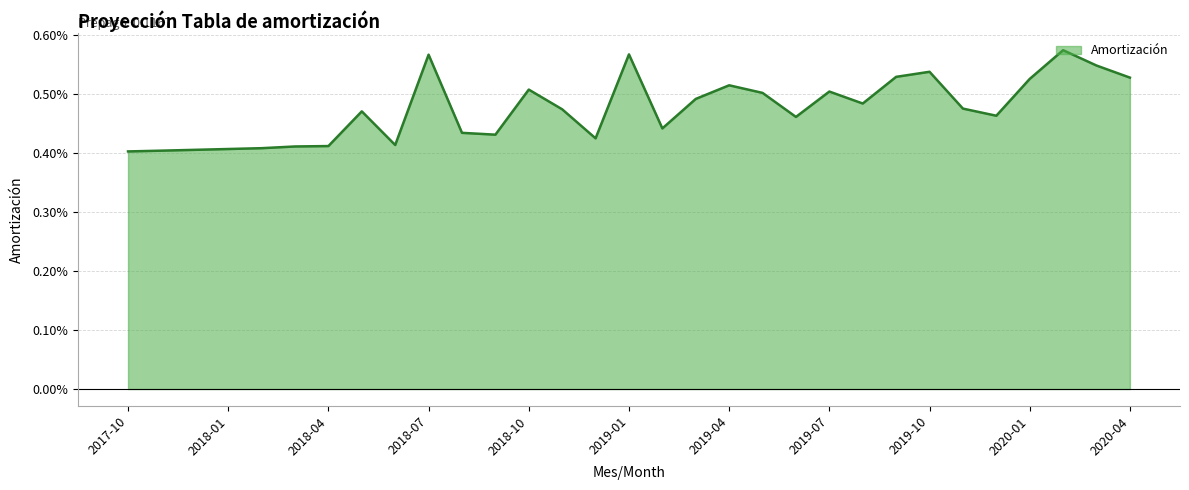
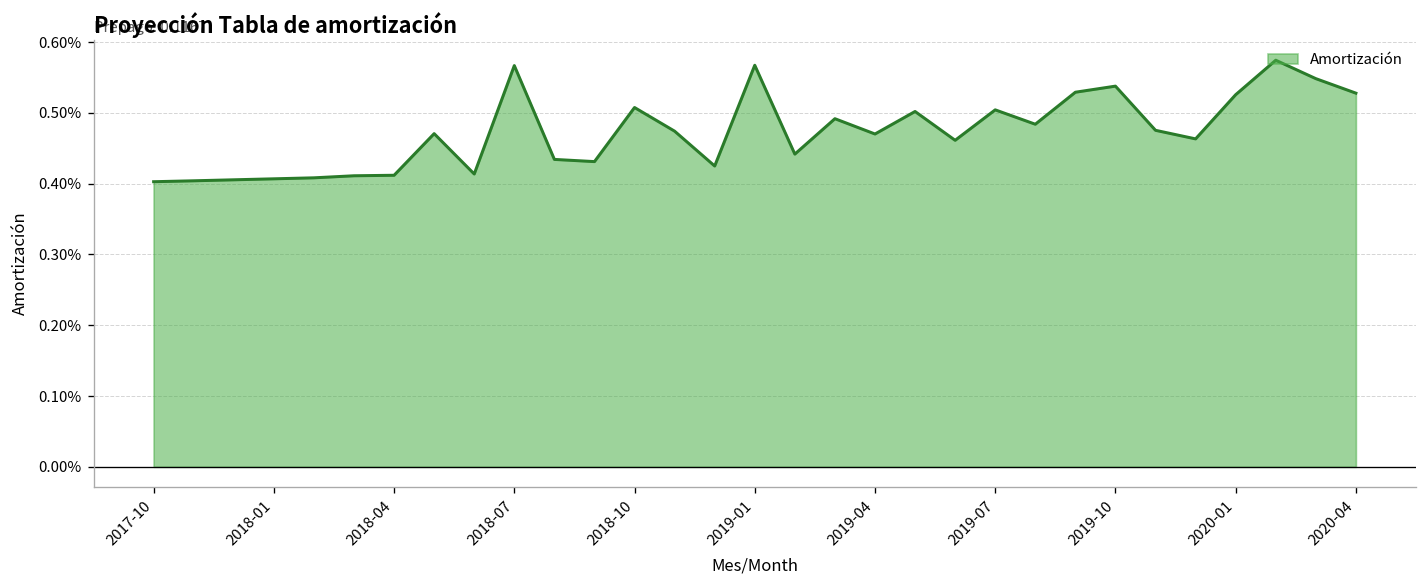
2019-04: 0.51% -> 0.47%
